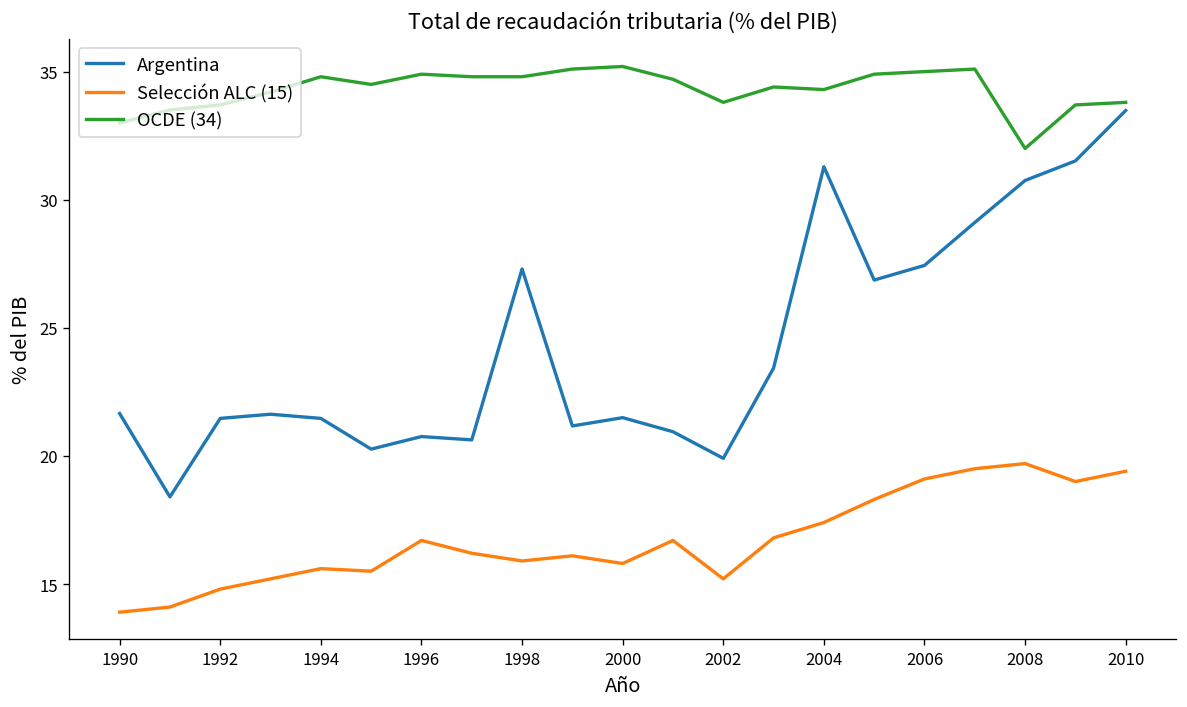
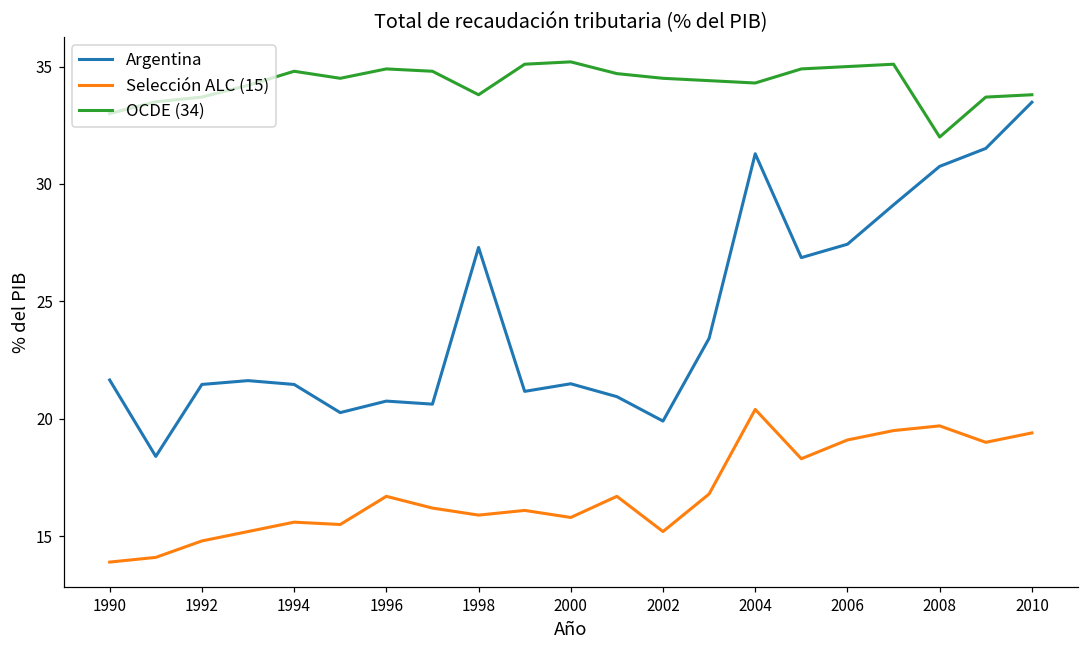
OCDE (34), 1998: 34.8 -> 33.8
OCDE (34), 2002: 33.8 -> 34.5
Selección ALC (15), 2004: 17.4 -> 20.4
